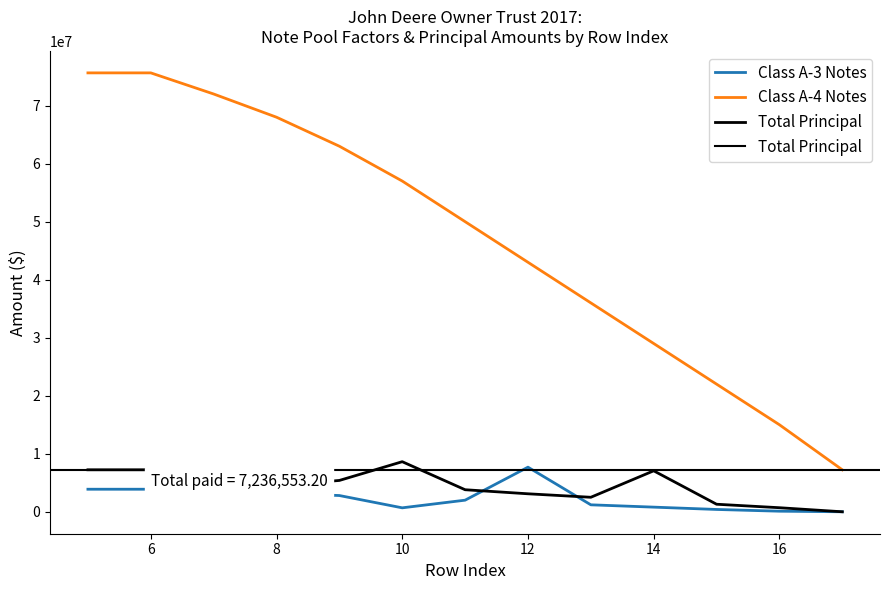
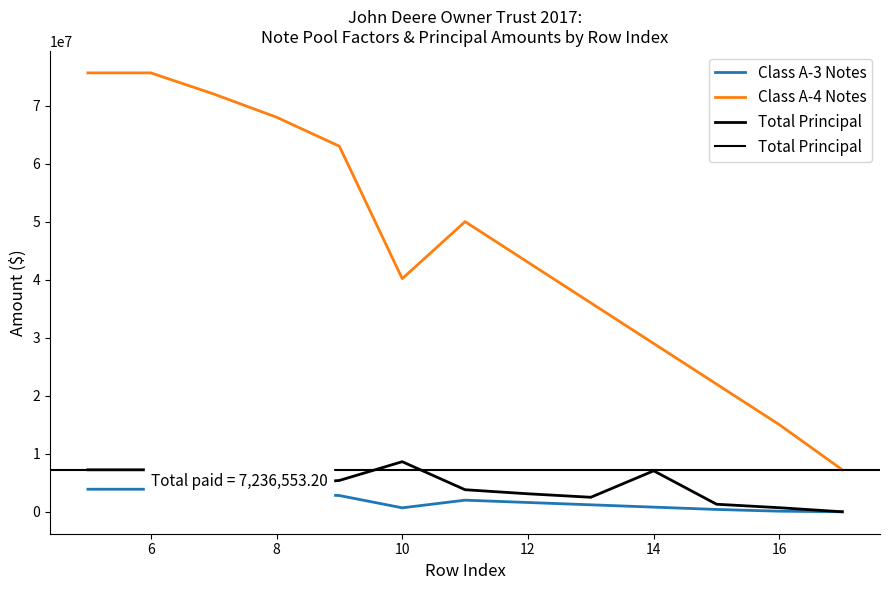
Class A-4 Notes, 10: 57000000 -> 40000000
Class A-3 Notes, 12: 8000000 -> 2000000
